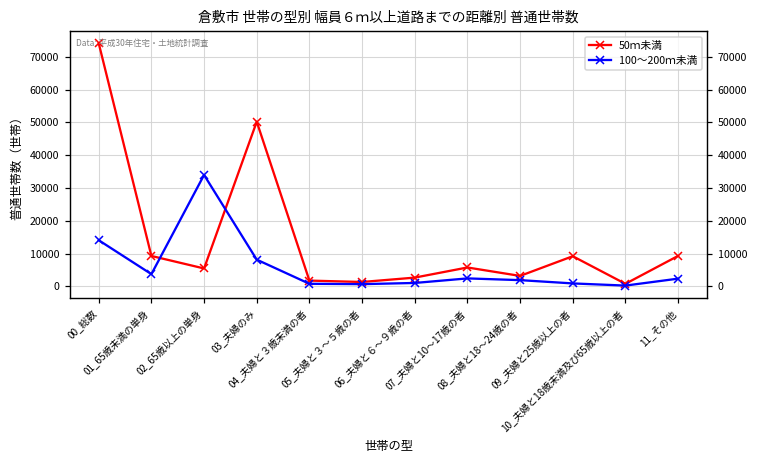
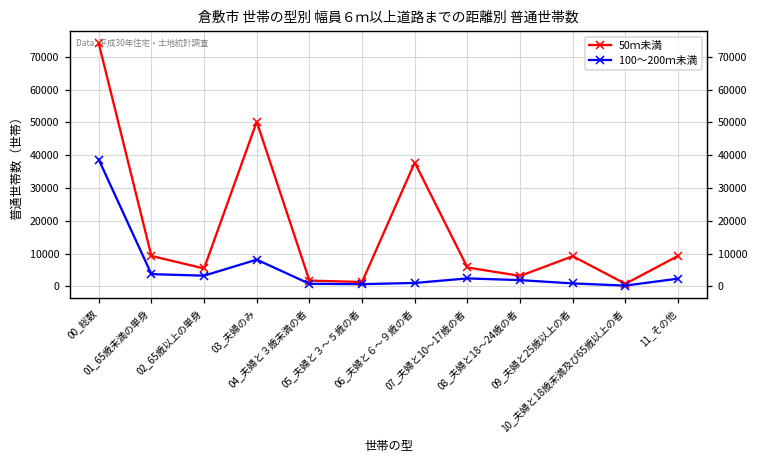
100～200ｍ未満, 00_総数: 14000 -> 39000
100～200ｍ未満, 02_65歳以上の単身: 34000 -> 3000
50ｍ未満, 06_夫婦と６～９歳の者: 3000 -> 38000
